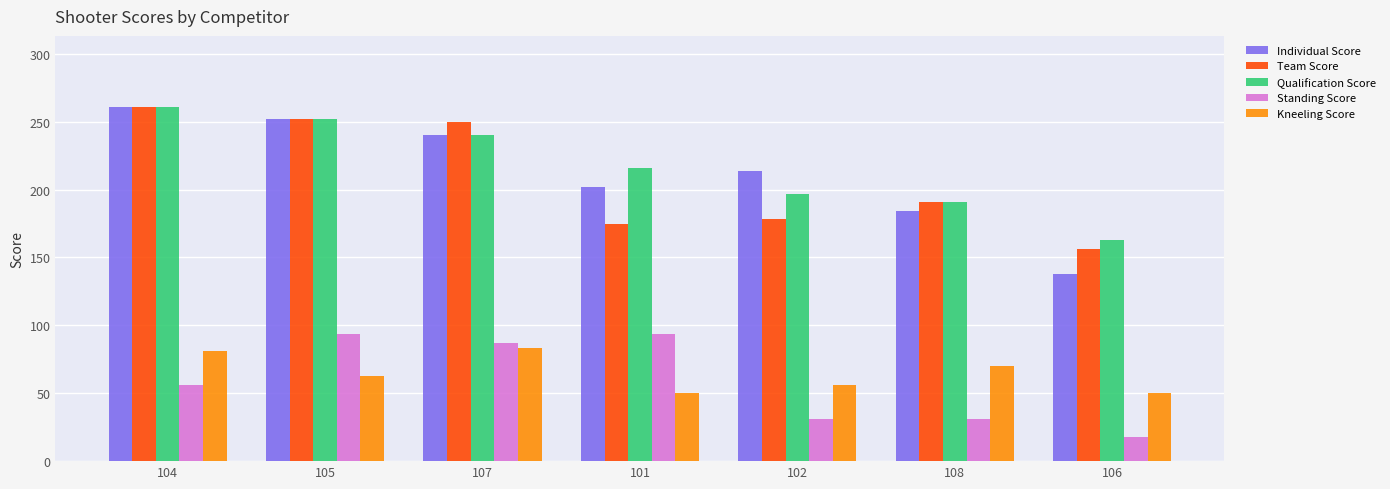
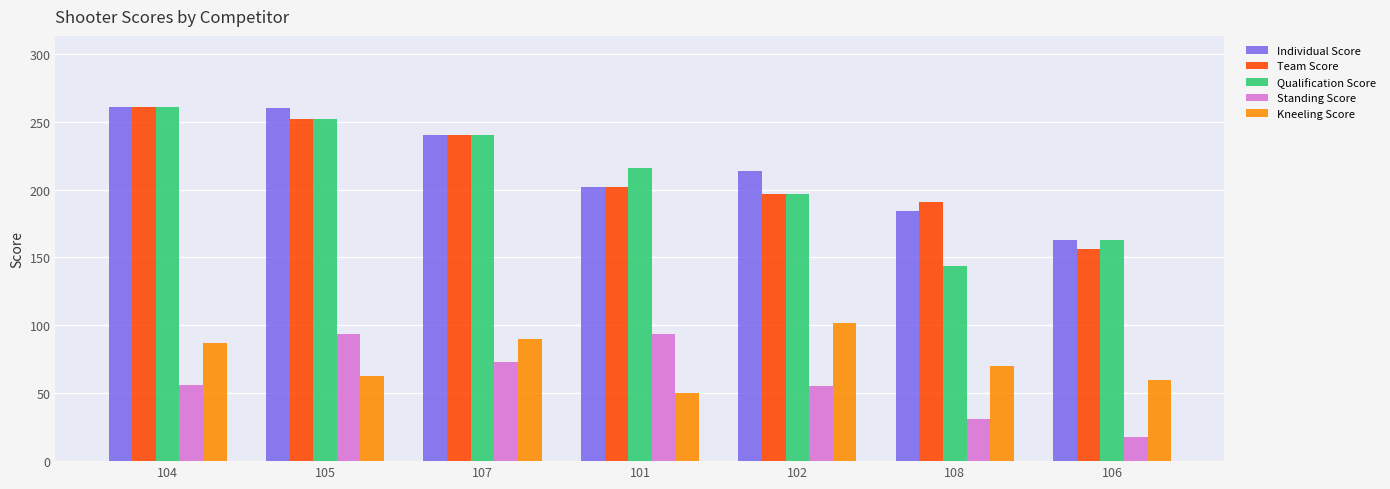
Kneeling Score, 104: 81 -> 87
Individual Score, 105: 252 -> 260
Team Score, 107: 250 -> 240
Standing Score, 107: 87 -> 73
Kneeling Score, 107: 83 -> 90
Team Score, 101: 175 -> 202
Team Score, 102: 178 -> 197
Standing Score, 102: 31 -> 55
Kneeling Score, 102: 56 -> 102
Qualification Score, 108: 191 -> 144
Individual Score, 106: 138 -> 163
Kneeling Score, 106: 50 -> 60
